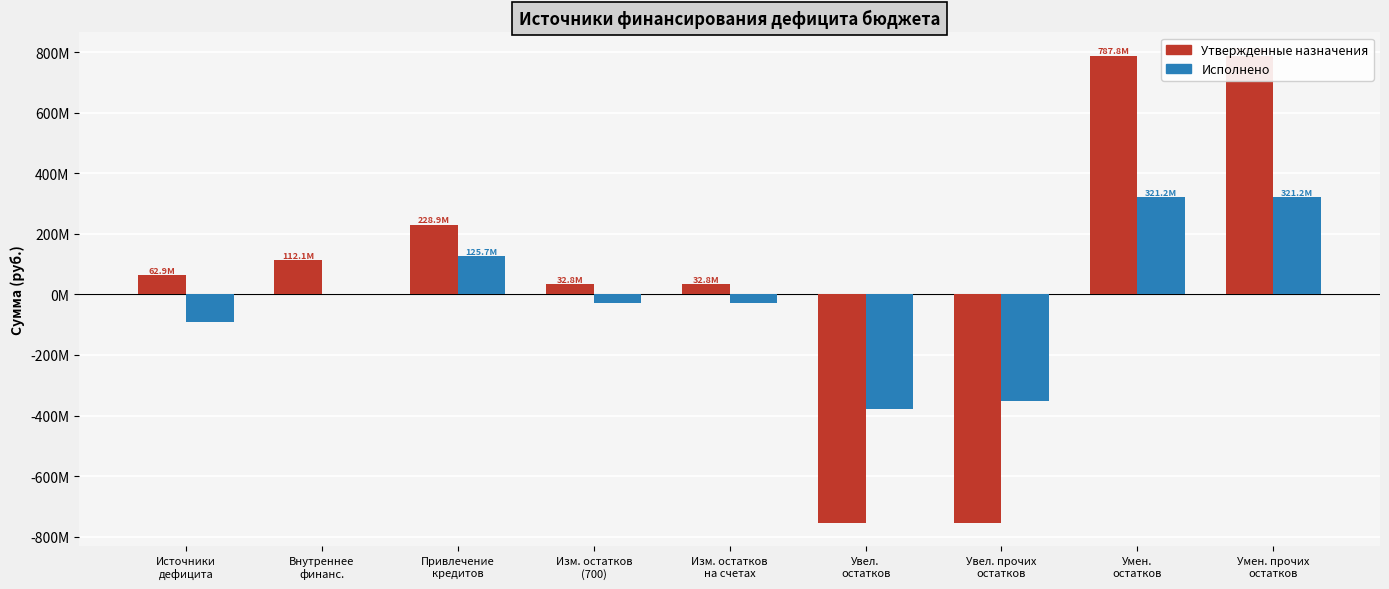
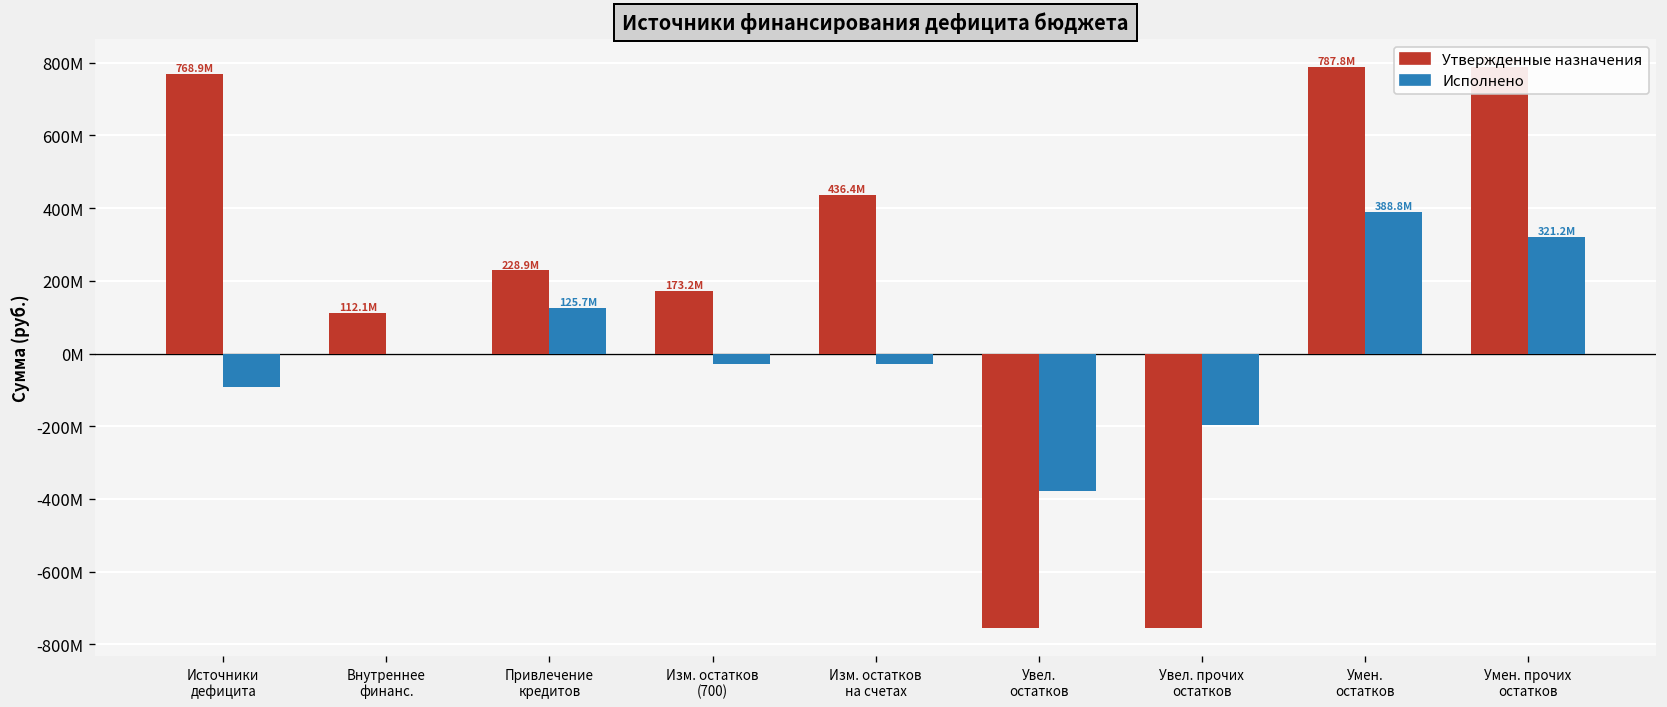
Утвержденные назначения, Источники дефицита: 62.9M -> 768.9M
Утвержденные назначения, Изм. остатков (700): 32.8M -> 173.2M
Утвержденные назначения, Изм. остатков на счетах: 32.8M -> 436.4M
Исполнено, Увел. прочих остатков: -350000000 -> -200000000
Исполнено, Умен. остатков: 321.2M -> 388.8M
